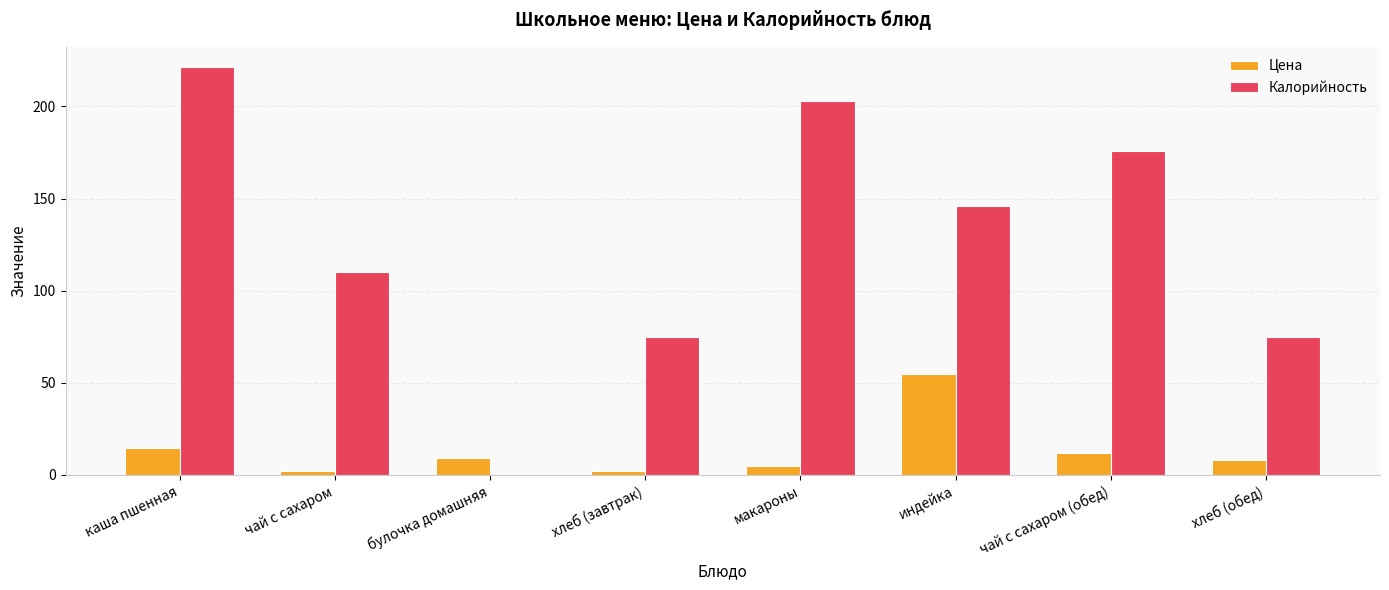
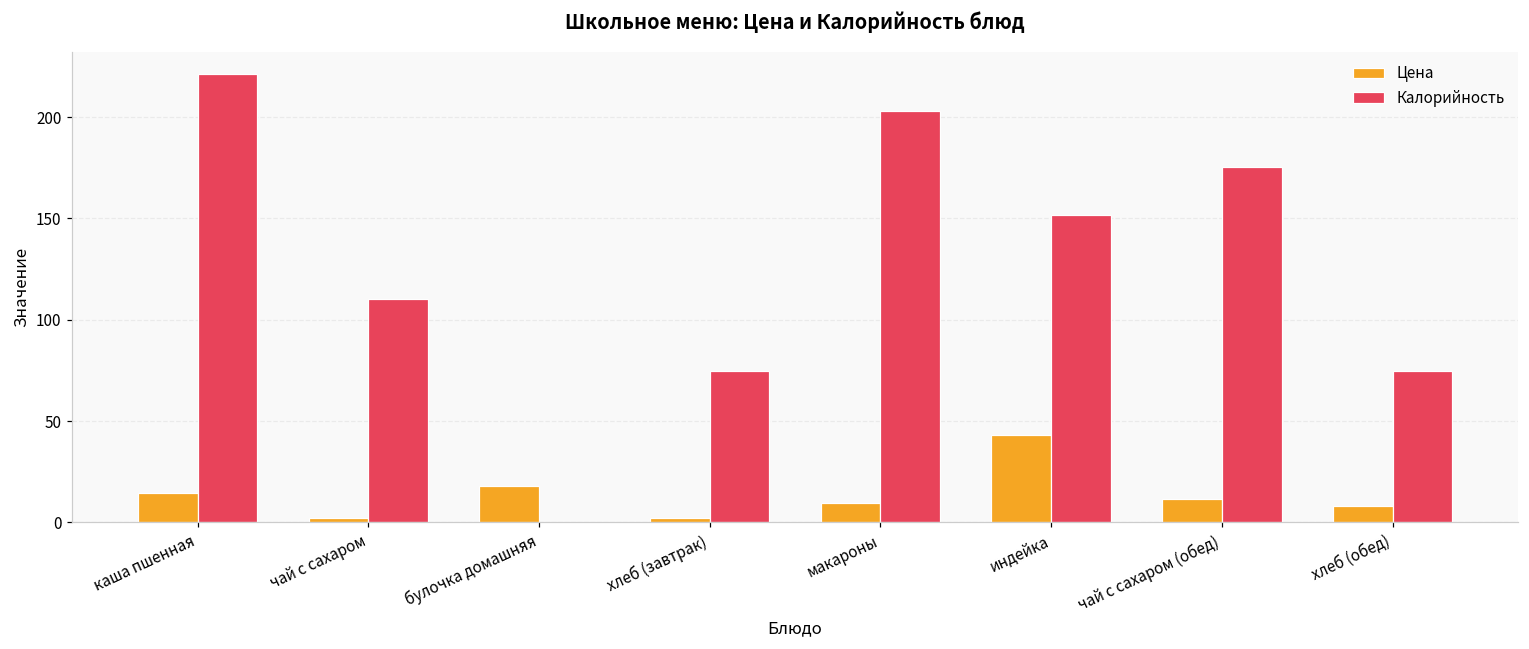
Цена, булочка домашняя: 9 -> 18
Цена, макароны: 5 -> 10
Цена, индейка: 55 -> 43
Калорийность, индейка: 146 -> 152
